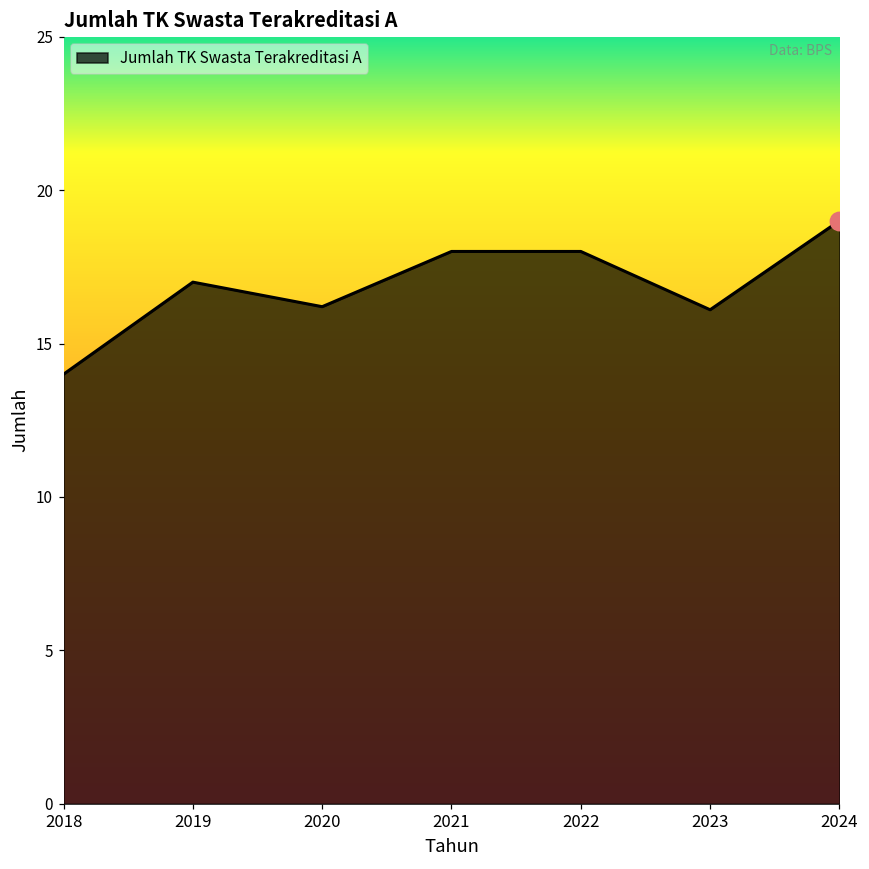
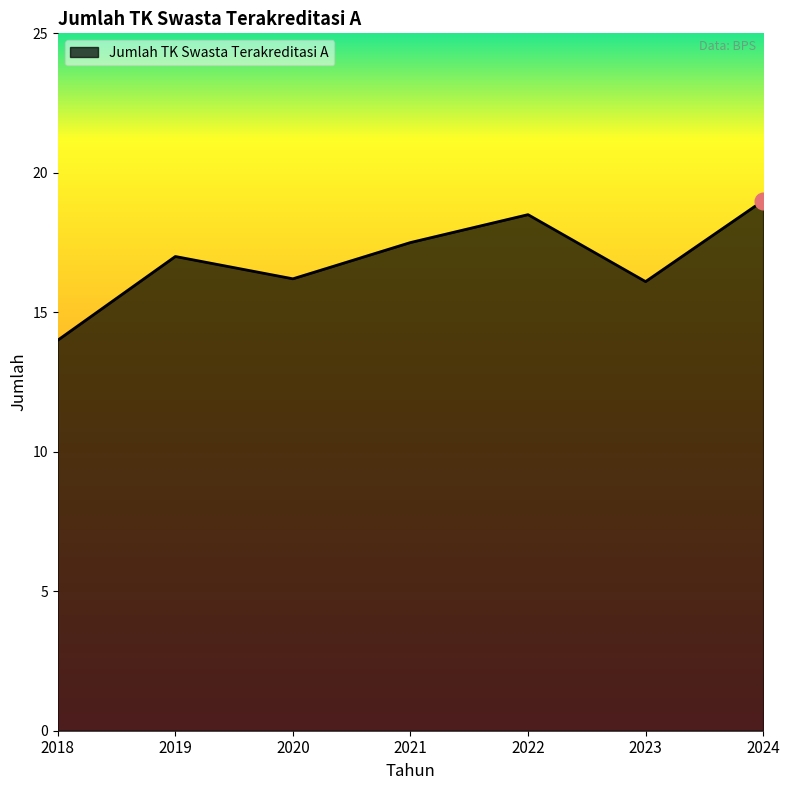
Jumlah TK Swasta Terakreditasi A, 2021: 18.0 -> 17.5
Jumlah TK Swasta Terakreditasi A, 2022: 18.0 -> 18.5
